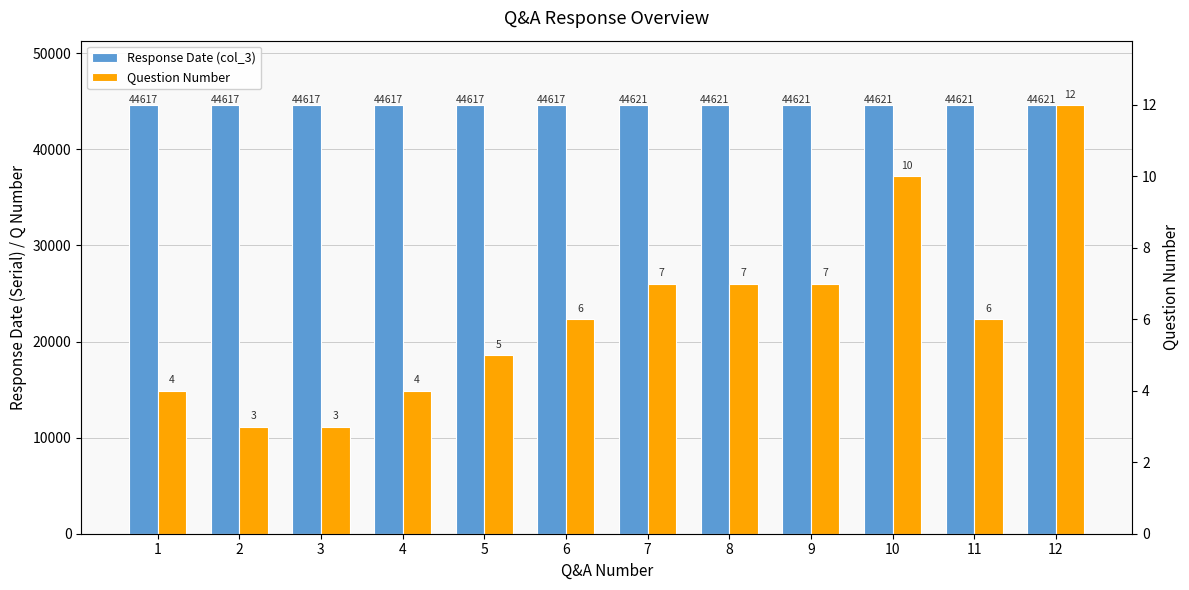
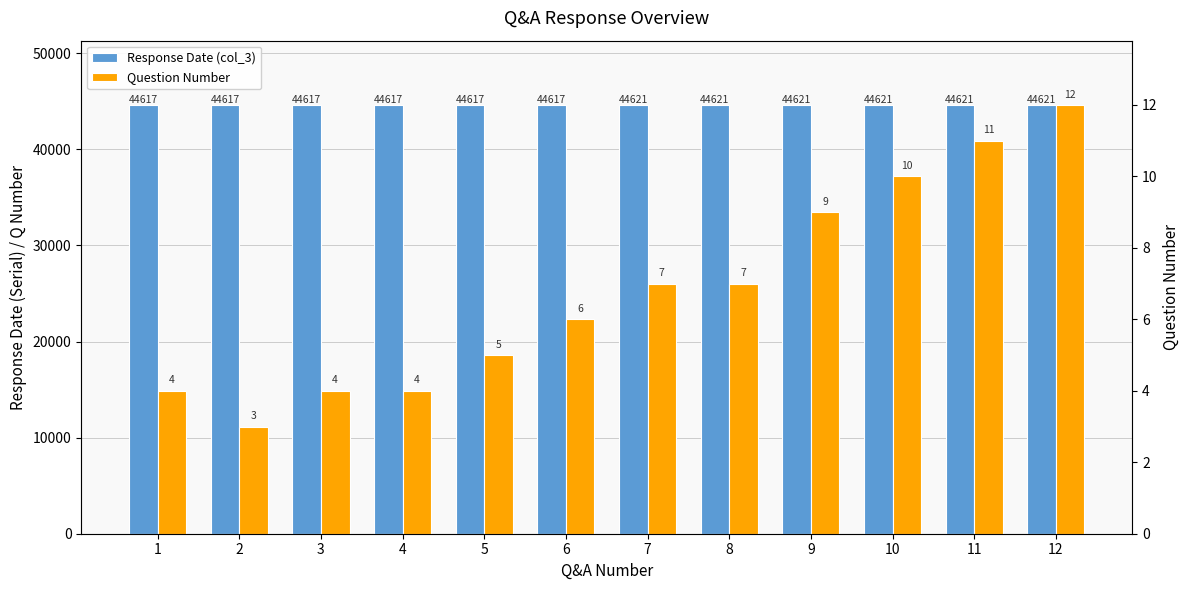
Question Number, 3: 3 -> 4
Question Number, 9: 7 -> 9
Question Number, 11: 6 -> 11
